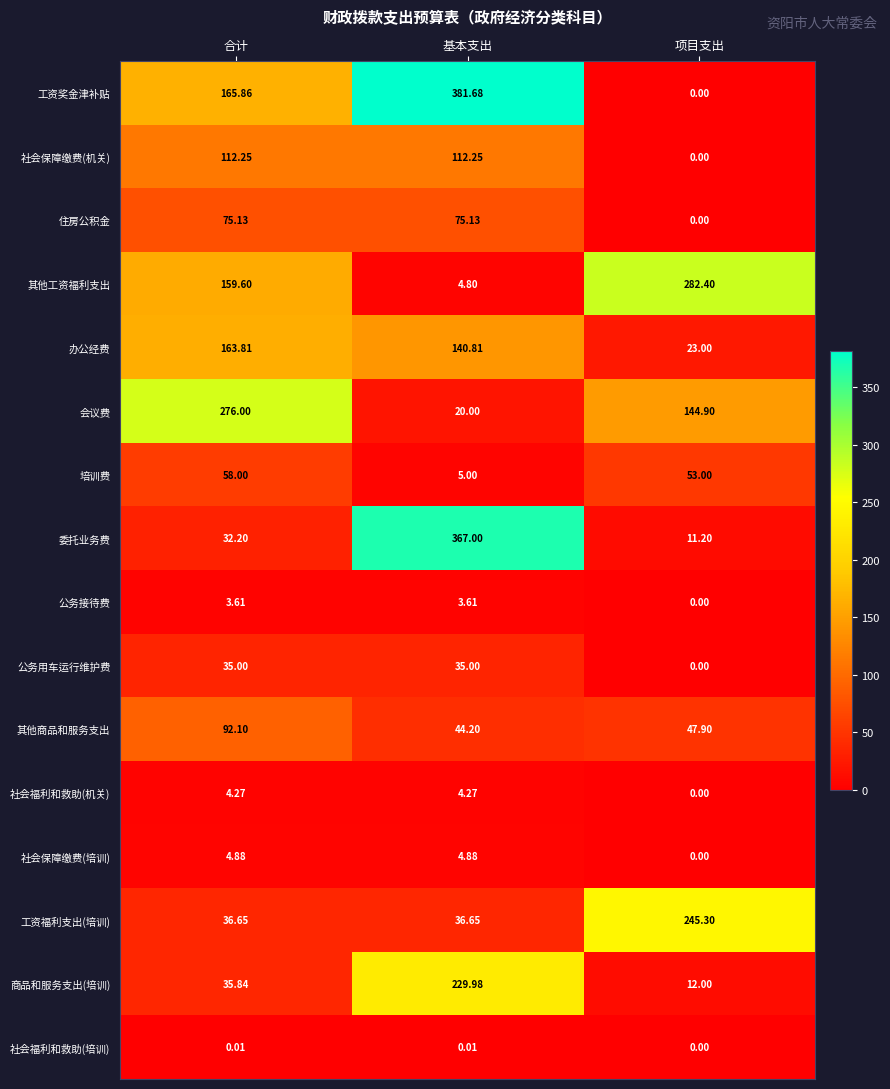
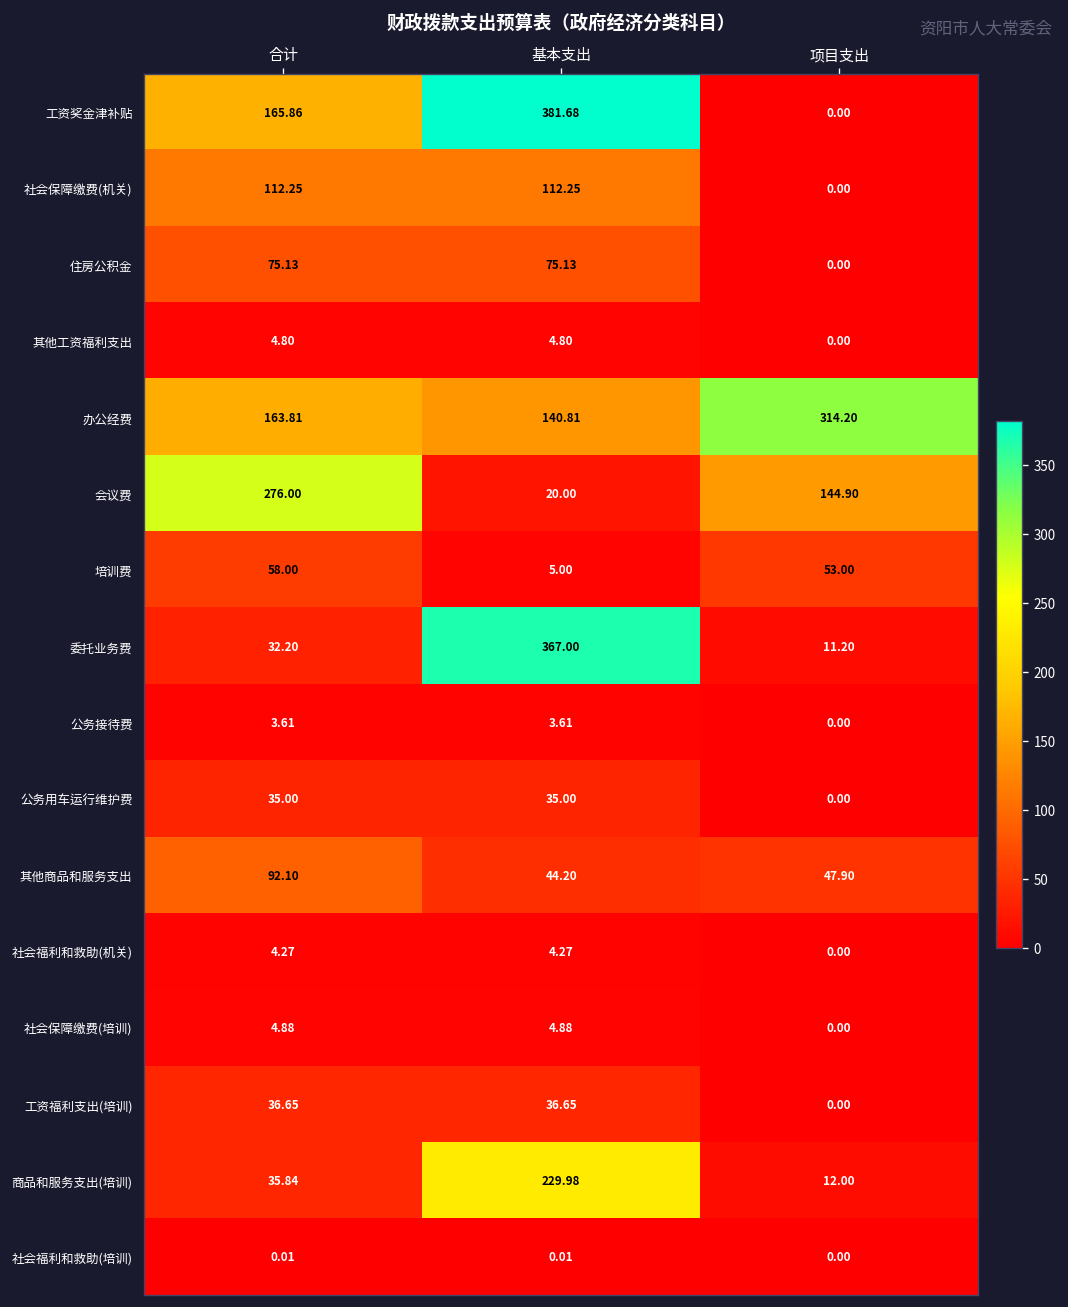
其他工资福利支出, 合计: 159.60 -> 4.80
其他工资福利支出, 项目支出: 282.40 -> 0.00
办公经费, 项目支出: 23.00 -> 314.20
工资福利支出(培训), 项目支出: 245.30 -> 0.00
